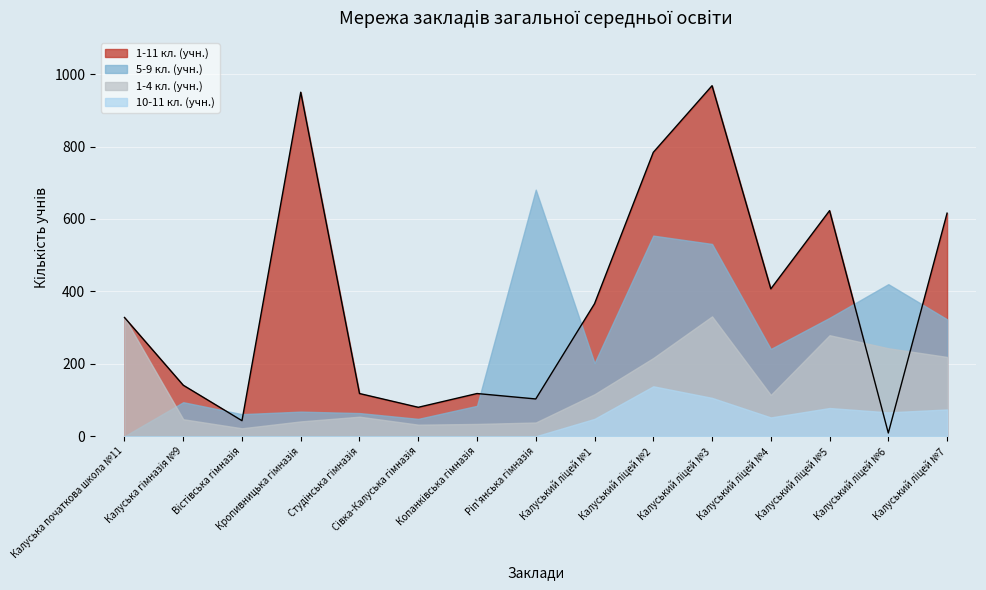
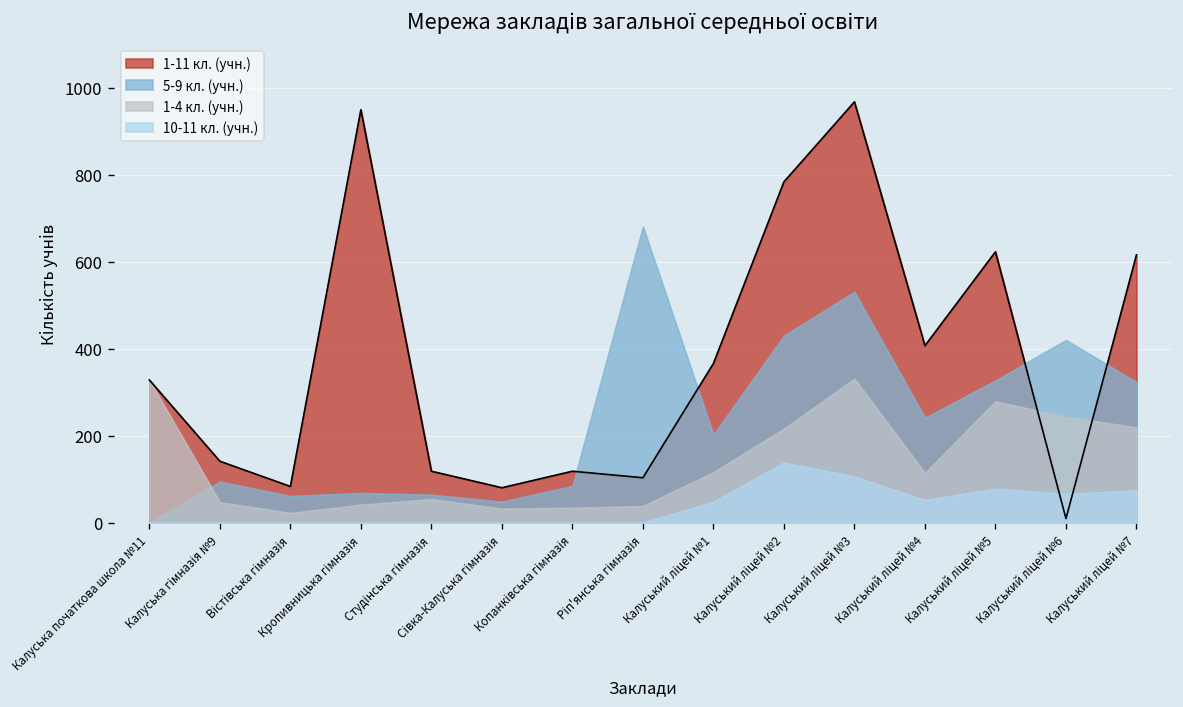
1-11 кл. (учн.), Вістівська гімназія: 40 -> 80
5-9 кл. (учн.), Калуський ліцей №2: 550 -> 430
